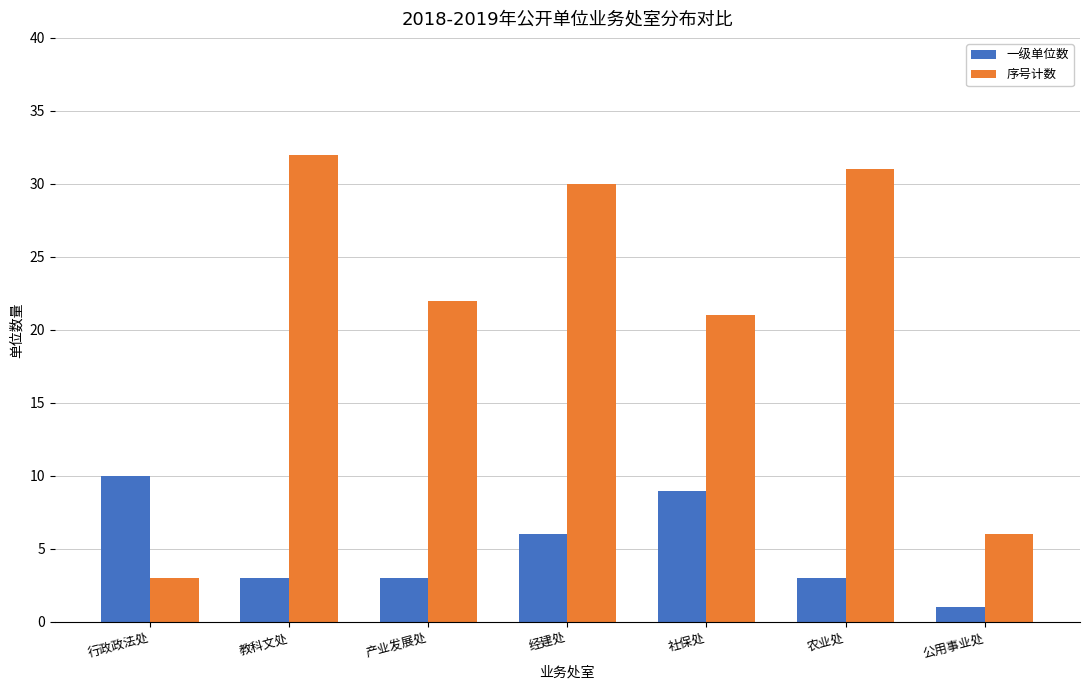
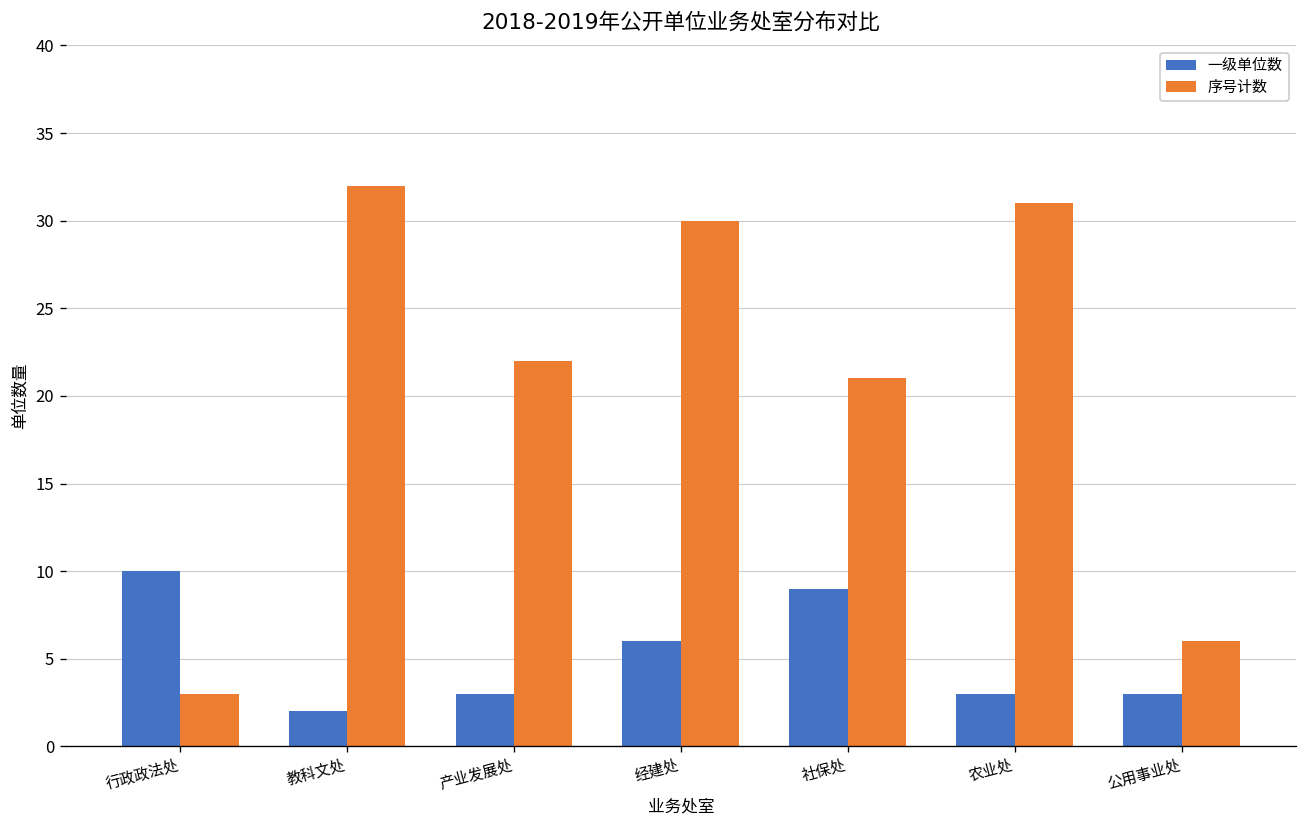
一级单位数, 教科文处: 3 -> 2
一级单位数, 公用事业处: 1 -> 3
